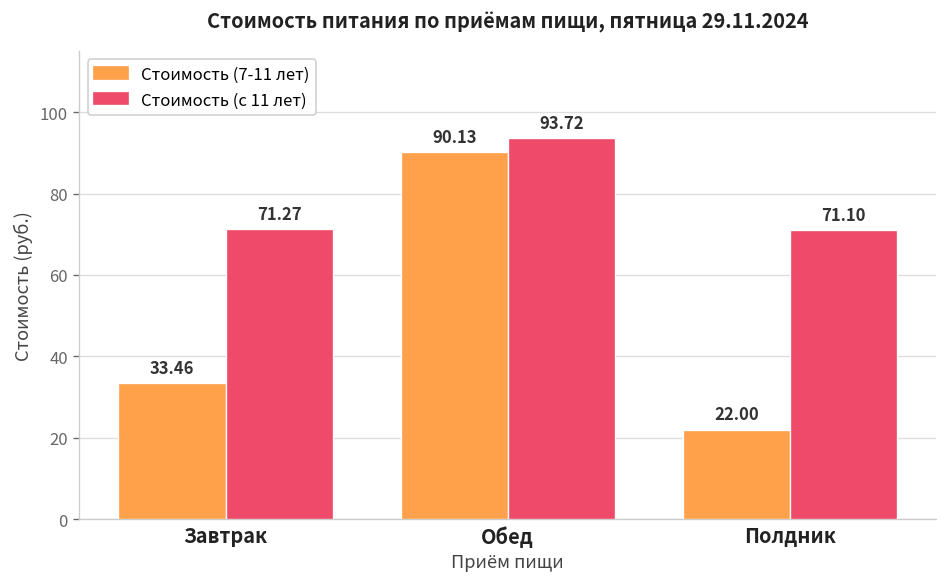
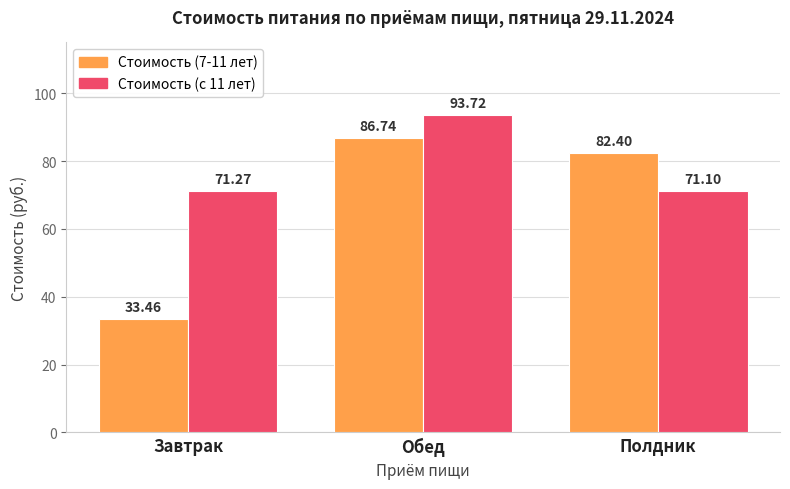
Стоимость (7-11 лет), Обед: 90.13 -> 86.74
Стоимость (7-11 лет), Полдник: 22.00 -> 82.40
